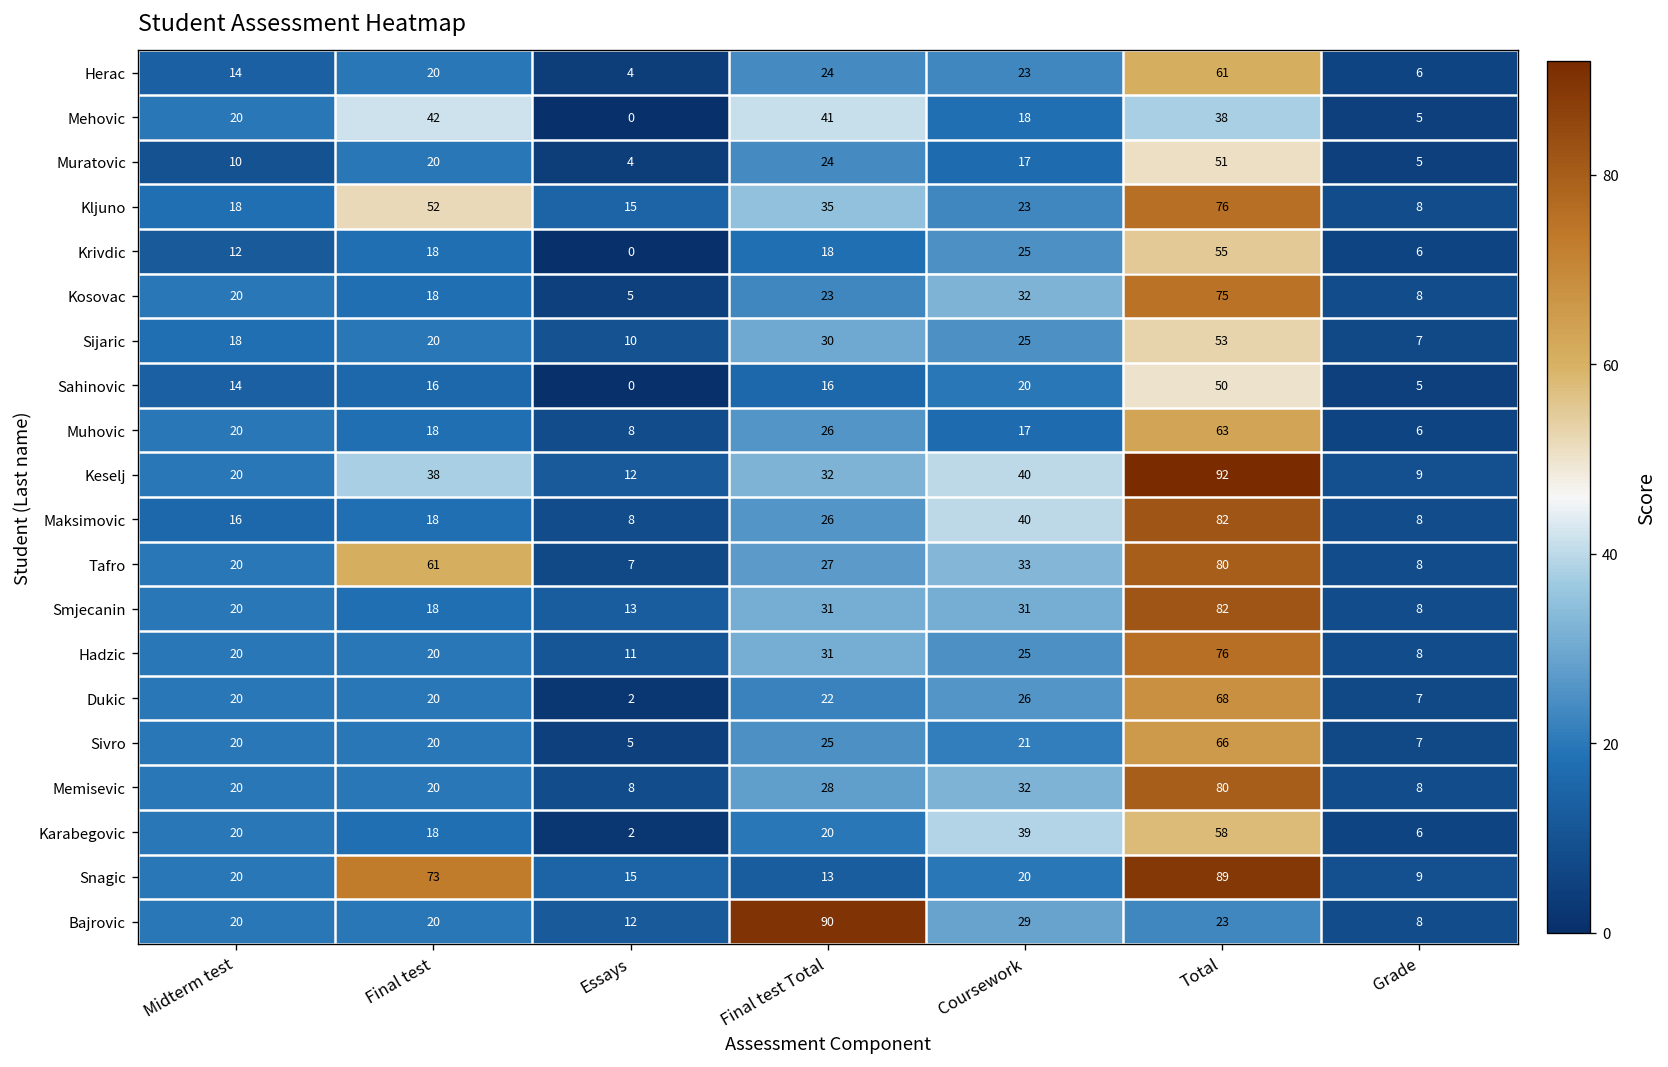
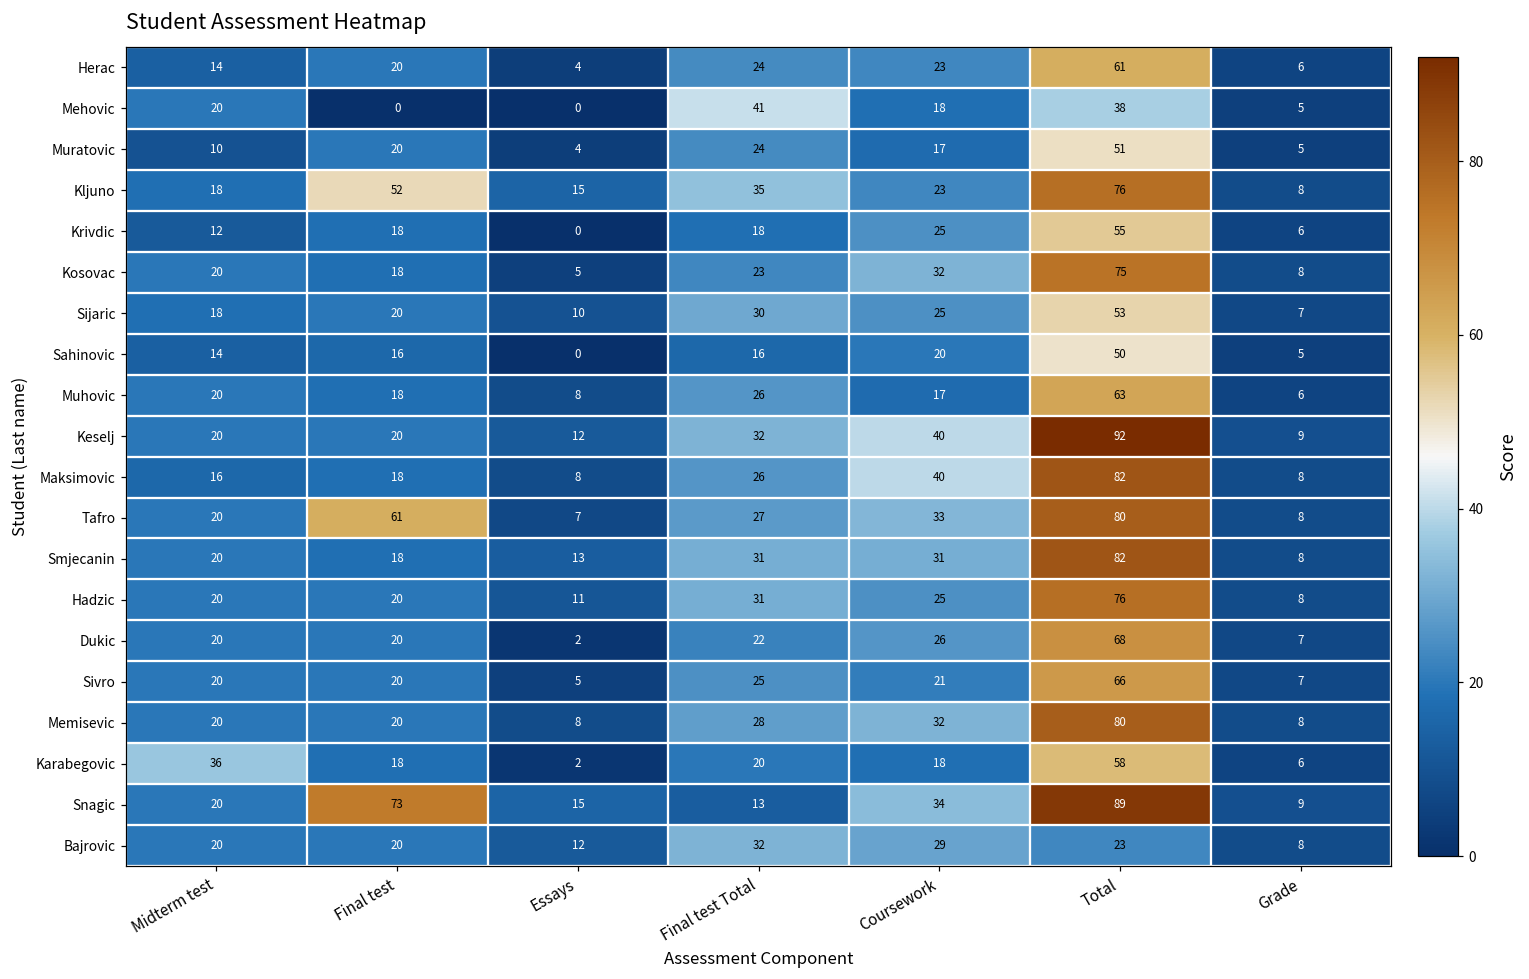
Mehovic, Final test: 42 -> 0
Keselj, Final test: 38 -> 20
Karabegovic, Midterm test: 20 -> 36
Karabegovic, Coursework: 39 -> 18
Snagic, Coursework: 20 -> 34
Bajrovic, Final test Total: 90 -> 32
